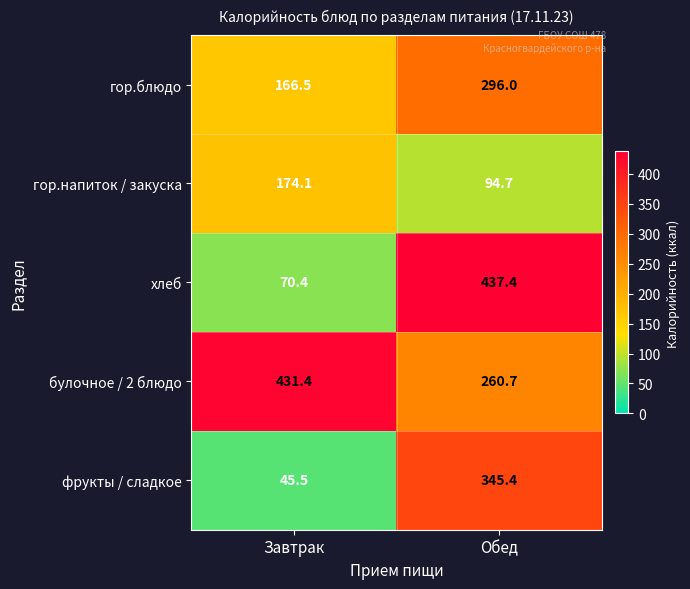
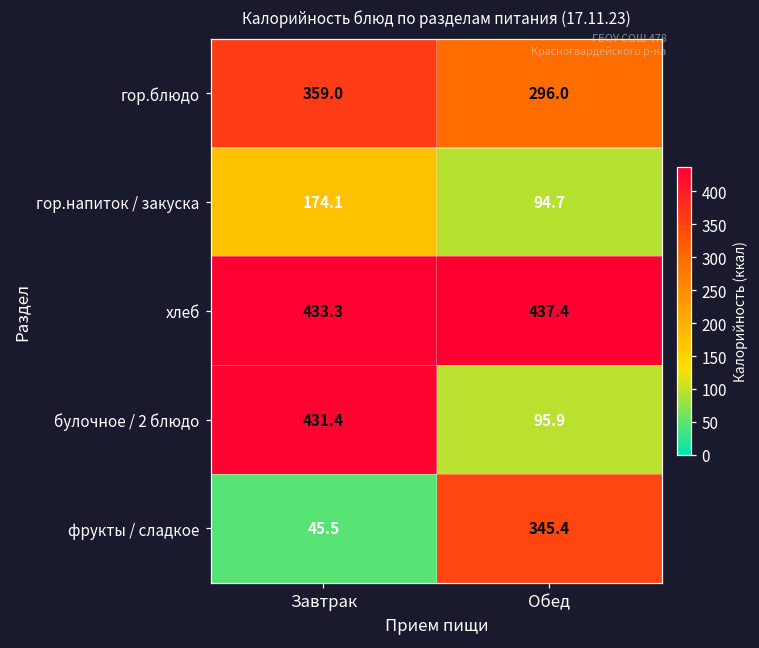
гор.блюдо, Завтрак: 166.5 -> 359.0
хлеб, Завтрак: 70.4 -> 433.3
булочное / 2 блюдо, Обед: 260.7 -> 95.9
